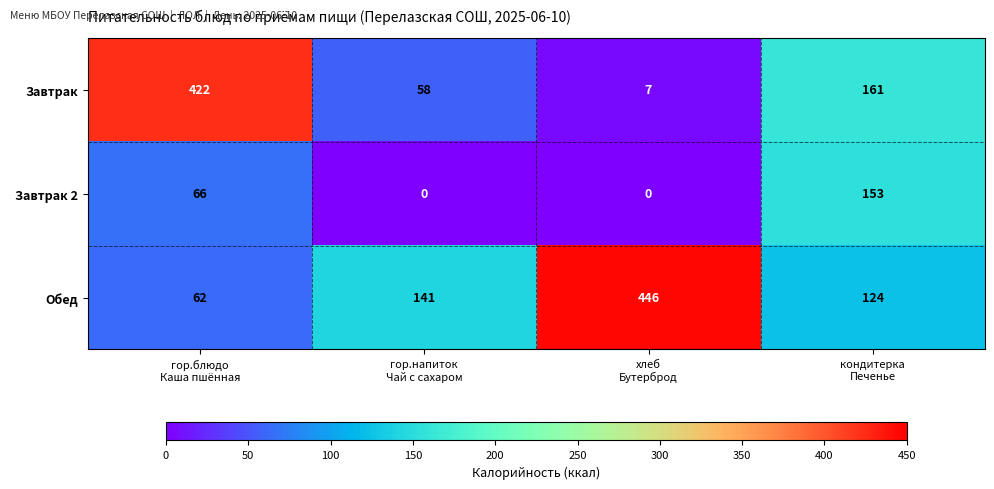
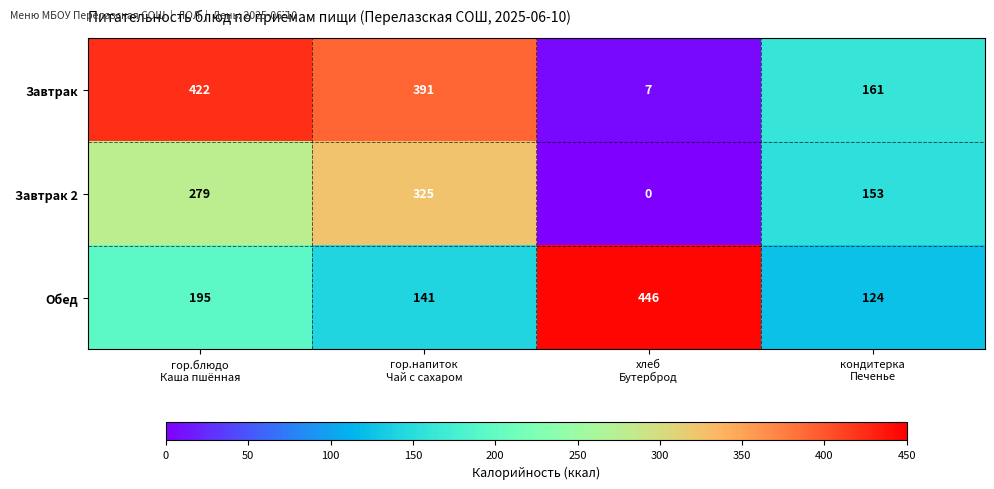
Завтрак, гор.напиток Чай с сахаром: 58 -> 391
Завтрак 2, гор.блюдо Каша пшённая: 66 -> 279
Завтрак 2, гор.напиток Чай с сахаром: 0 -> 325
Обед, гор.блюдо Каша пшённая: 62 -> 195
